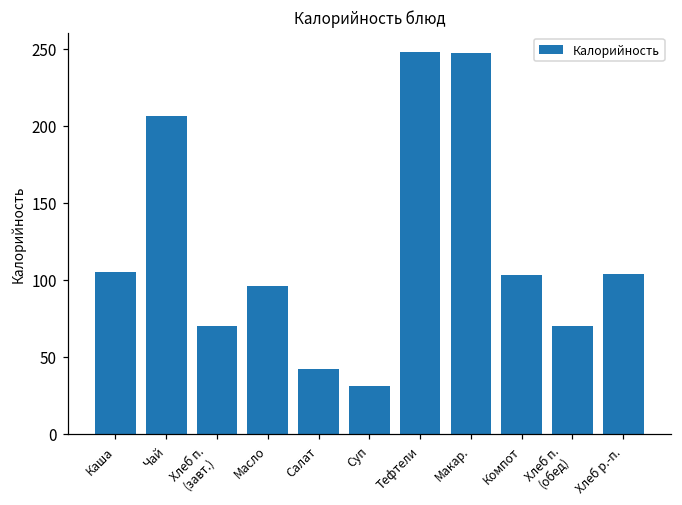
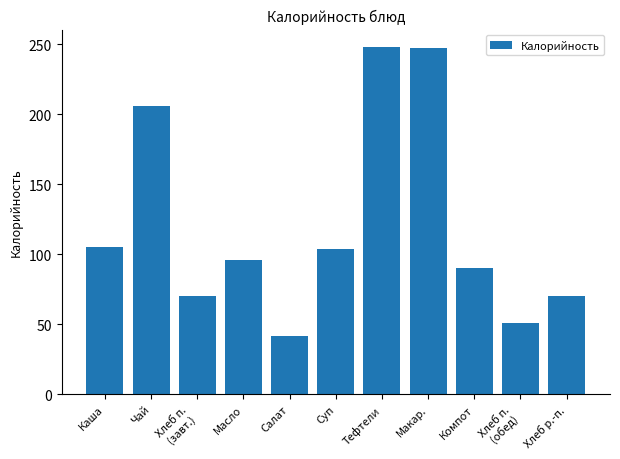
Суп: 31 -> 104
Компот: 103 -> 90
Хлеб п. (обед): 70 -> 51
Хлеб р.-п.: 104 -> 70
